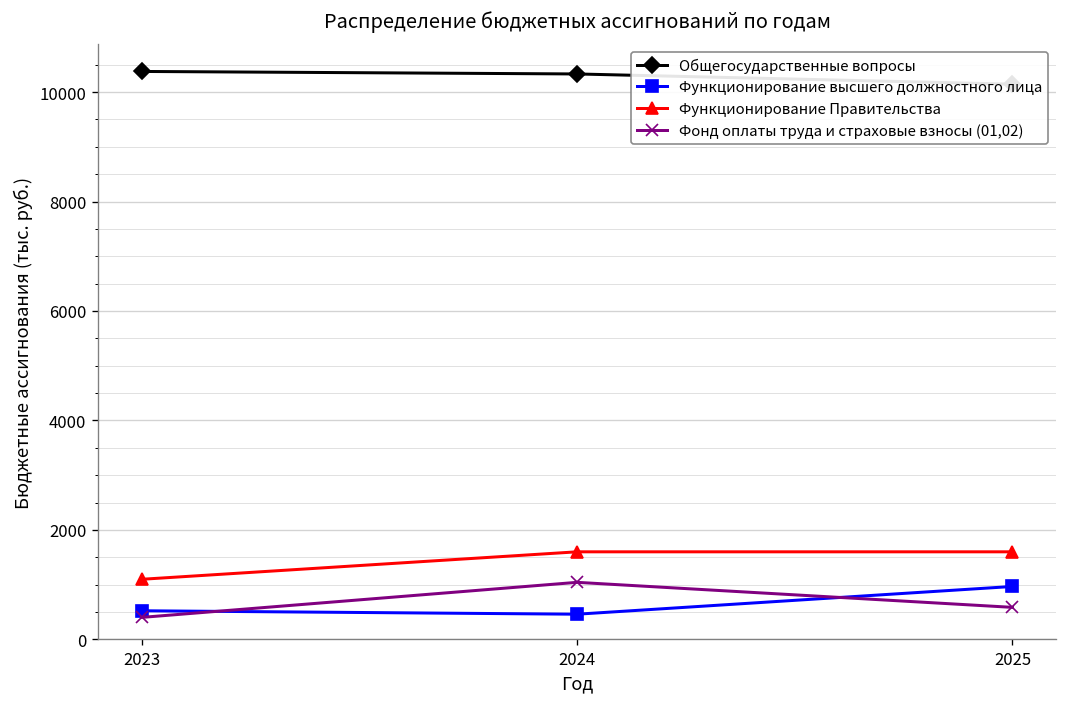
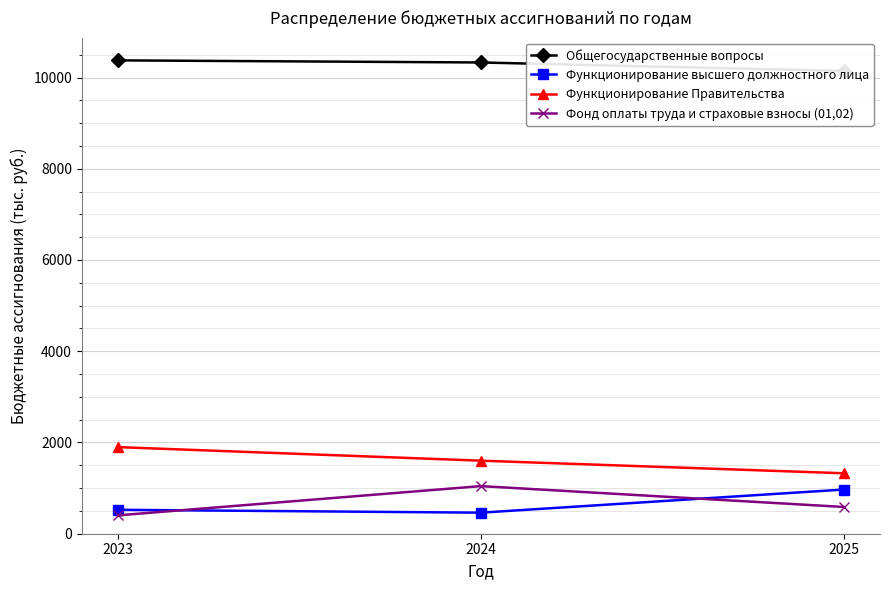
Функционирование Правительства, 2023: 1100 -> 1900
Функционирование Правительства, 2025: 1600 -> 1300
